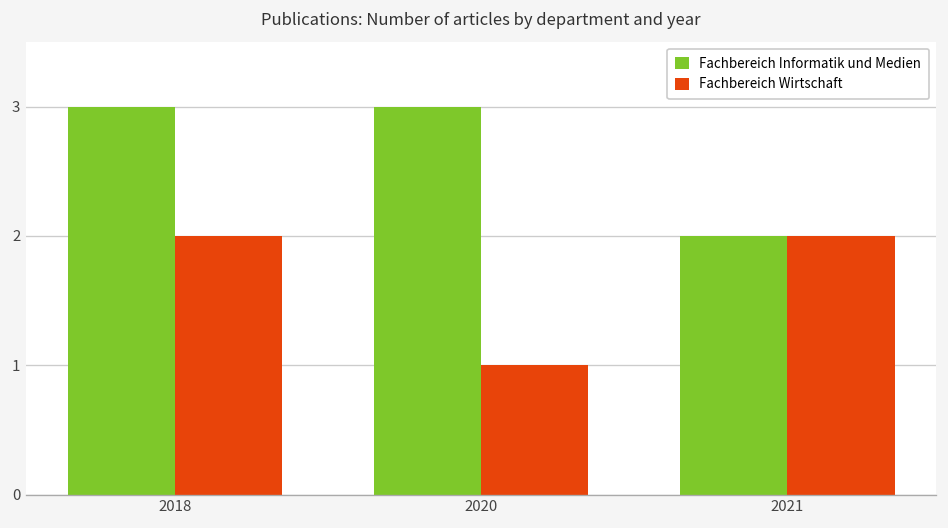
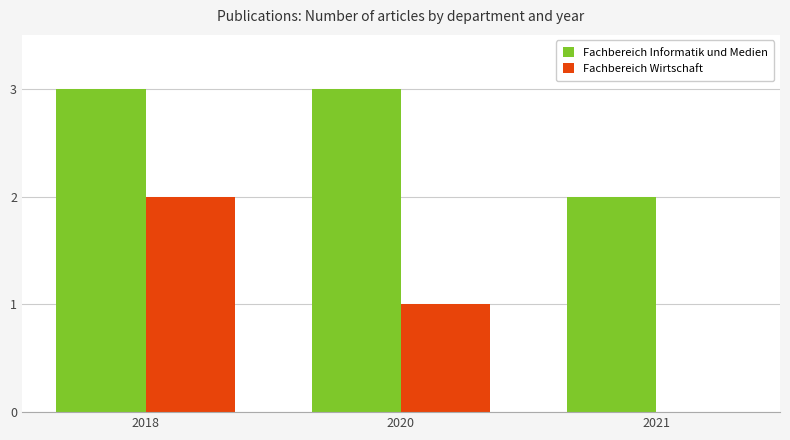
Fachbereich Wirtschaft, 2021: 2 -> 0
